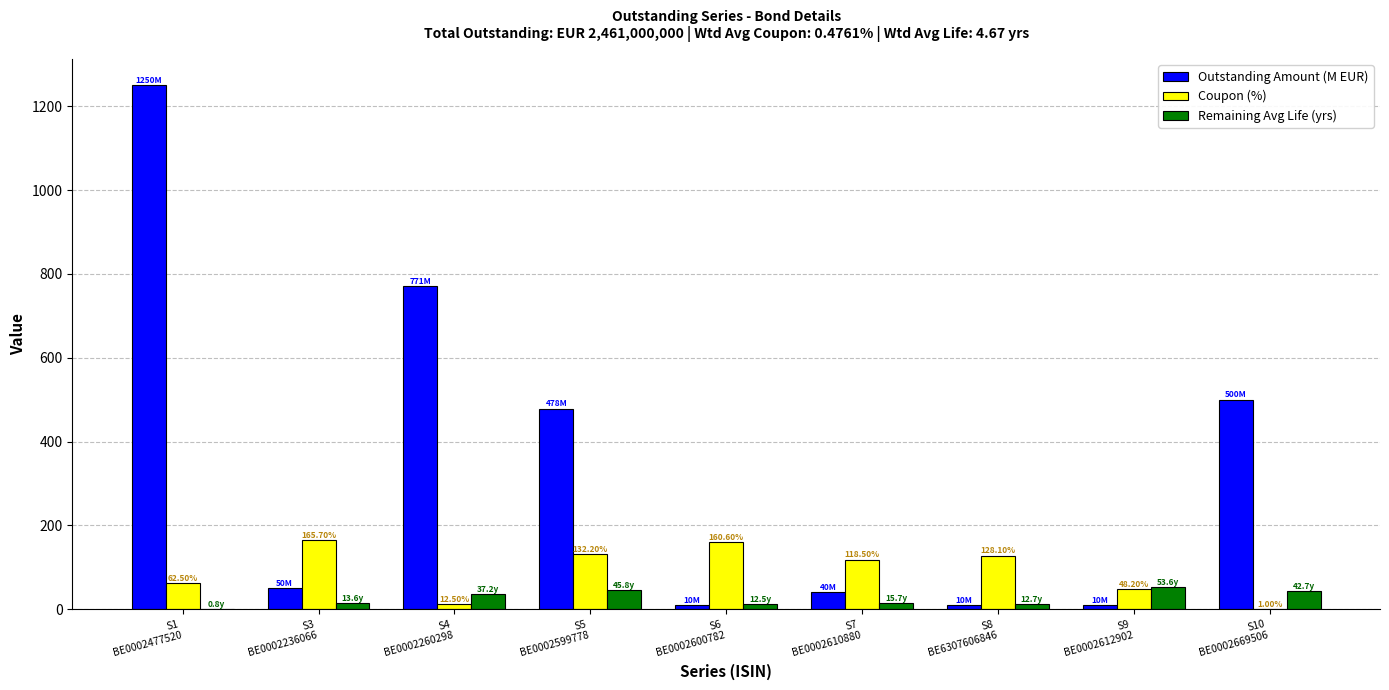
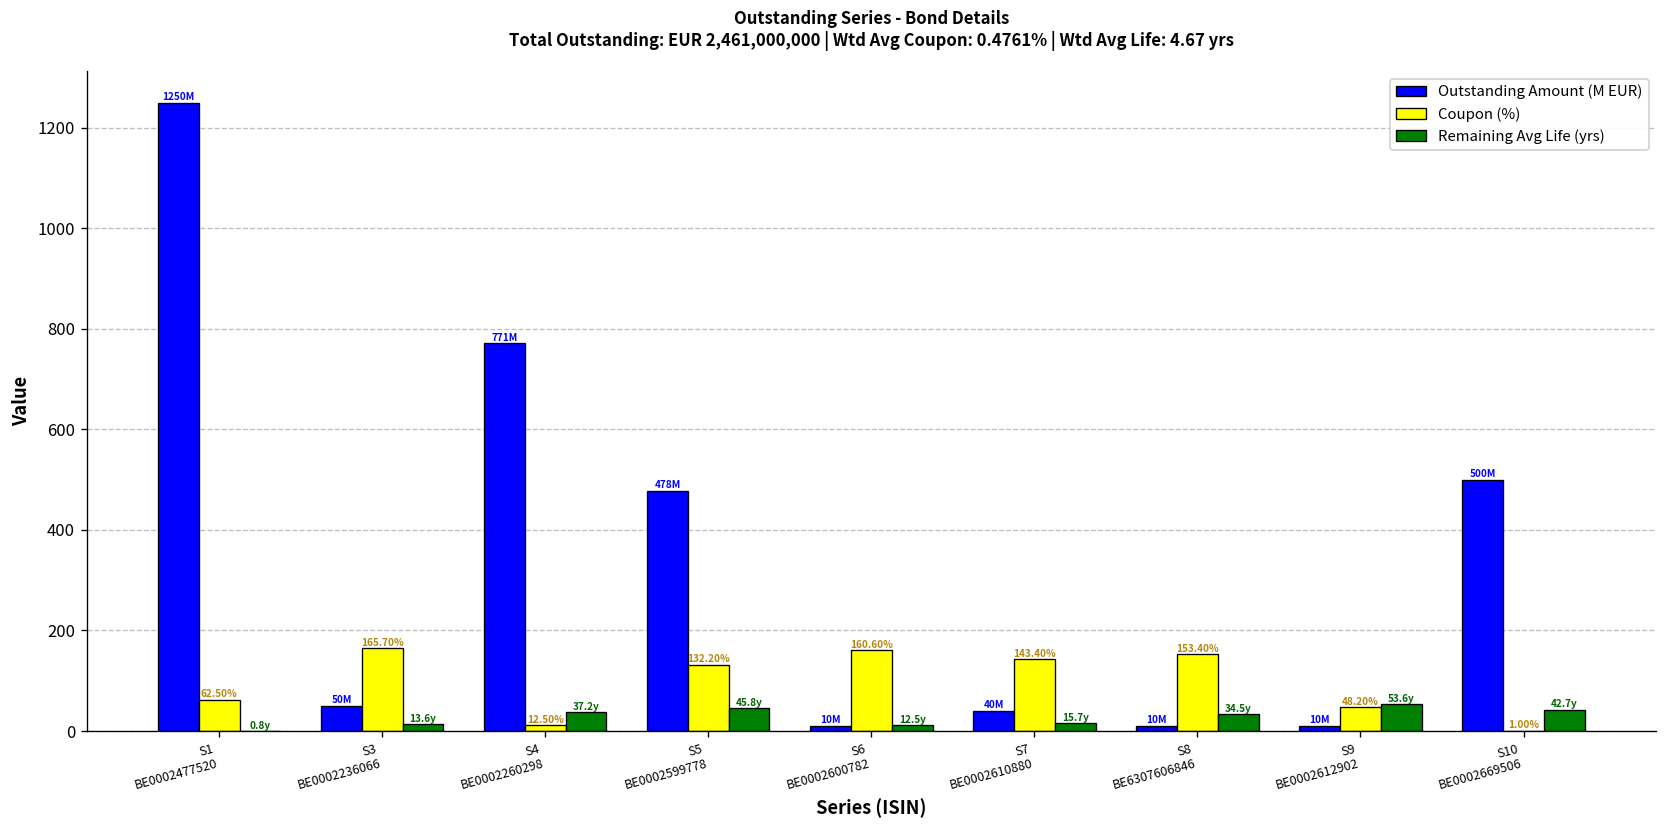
Coupon (%), S7 BE0002610880: 118.50% -> 143.40%
Coupon (%), S8 BE6307606846: 128.10% -> 153.40%
Remaining Avg Life (yrs), S8 BE6307606846: 12.7y -> 34.5y
